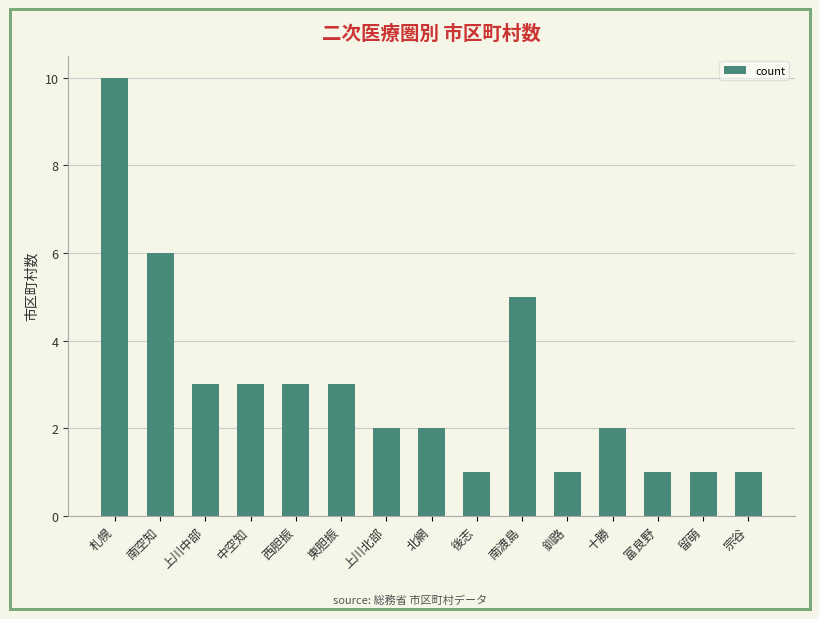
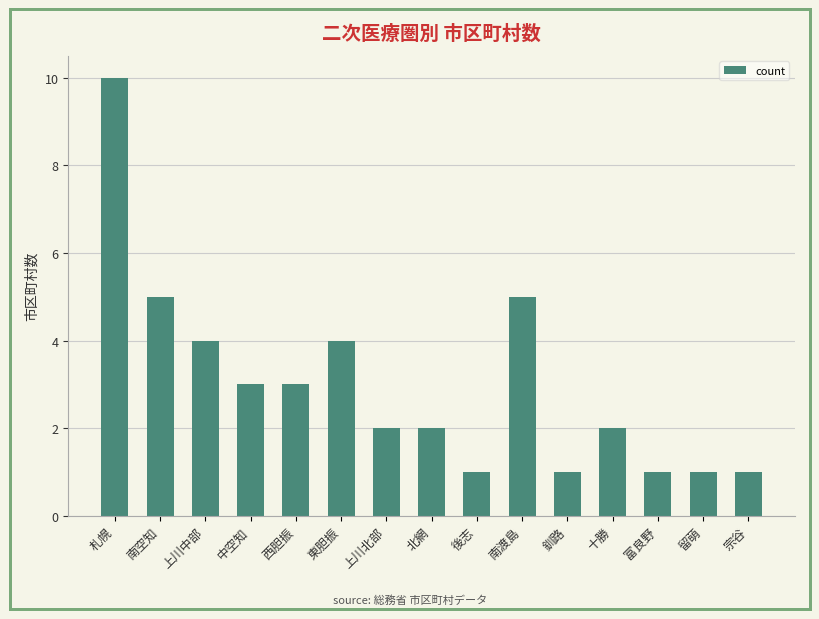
南空知: 6 -> 5
上川中部: 3 -> 4
東胆振: 3 -> 4
